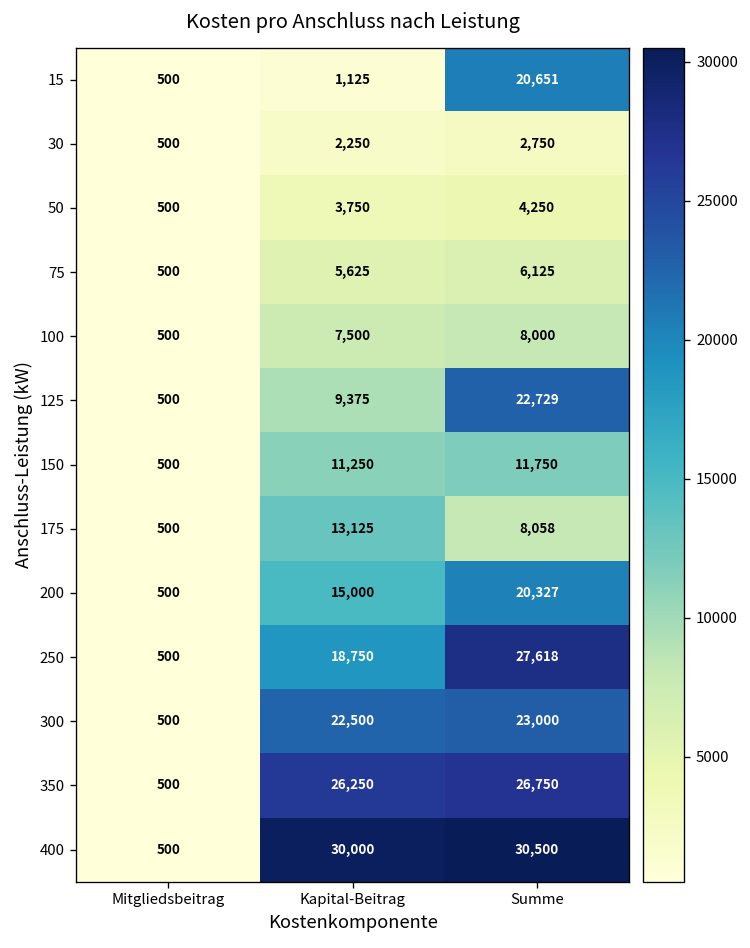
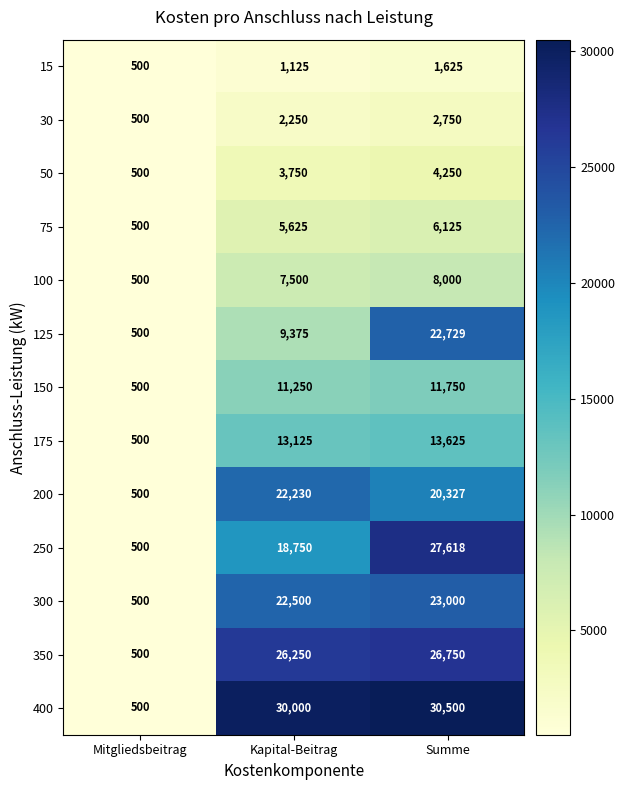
15, Summe: 20,651 -> 1,625
175, Summe: 8,058 -> 13,625
200, Kapital-Beitrag: 15,000 -> 22,230
